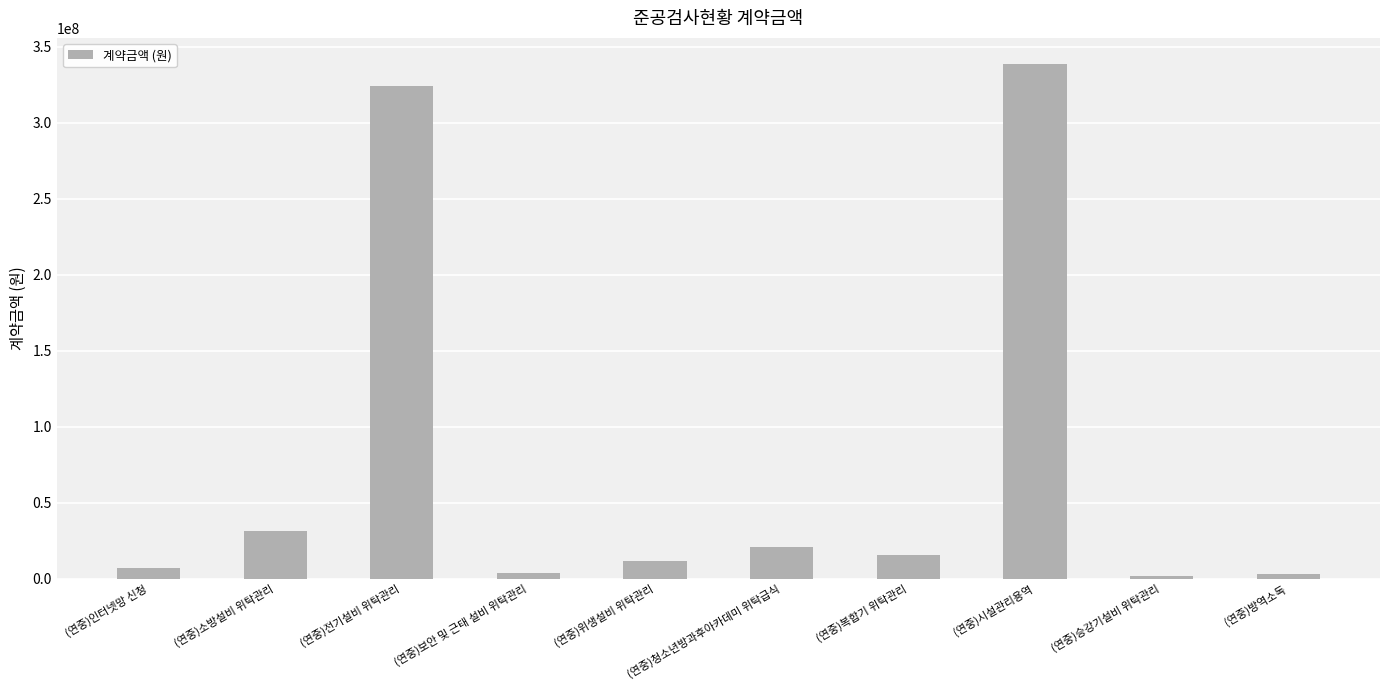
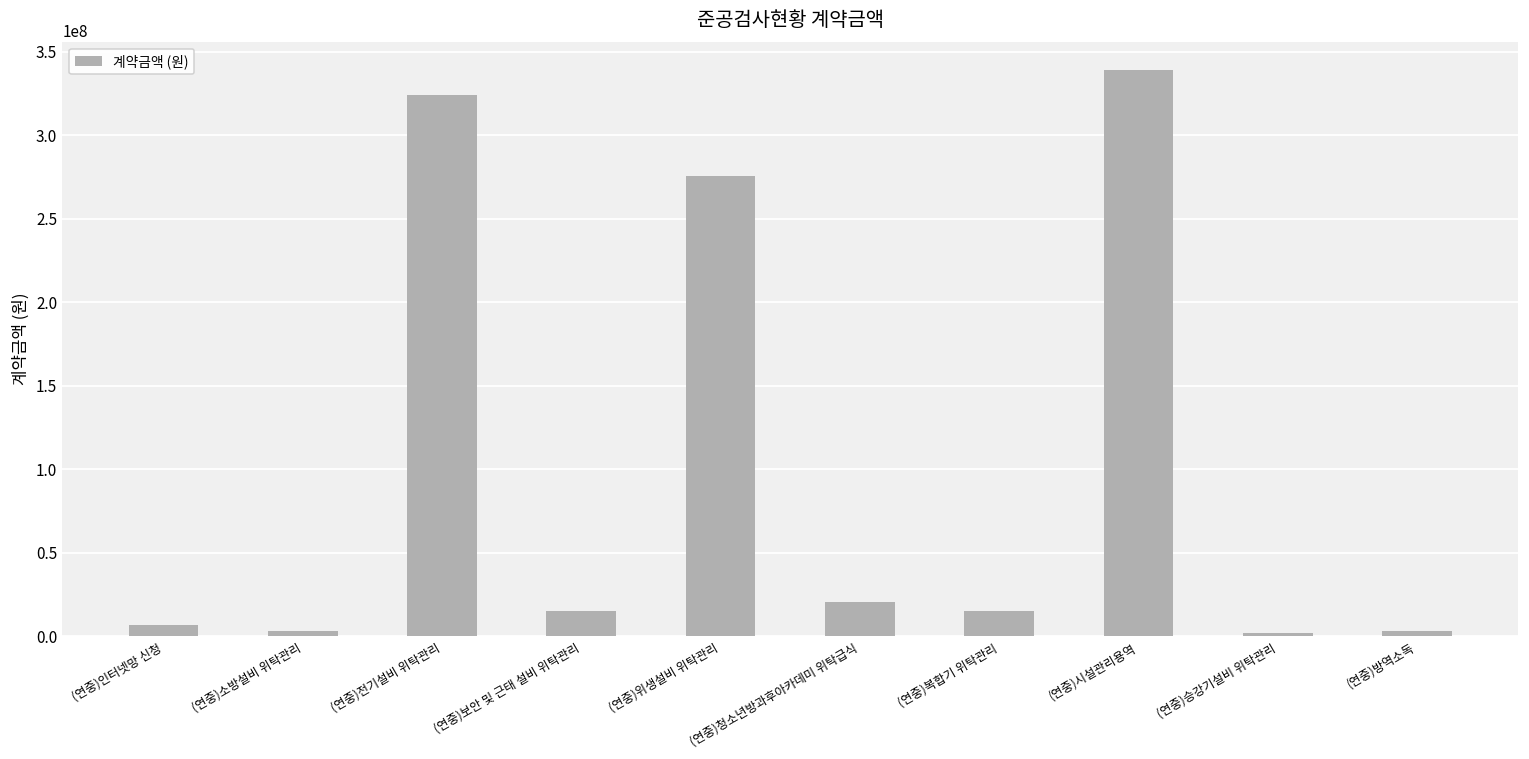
(연중)소방설비 위탁관리: 31000000 -> 3000000
(연중)보안 및 근태 설비 위탁관리: 3000000 -> 15000000
(연중)위생설비 위탁관리: 12000000 -> 275000000
